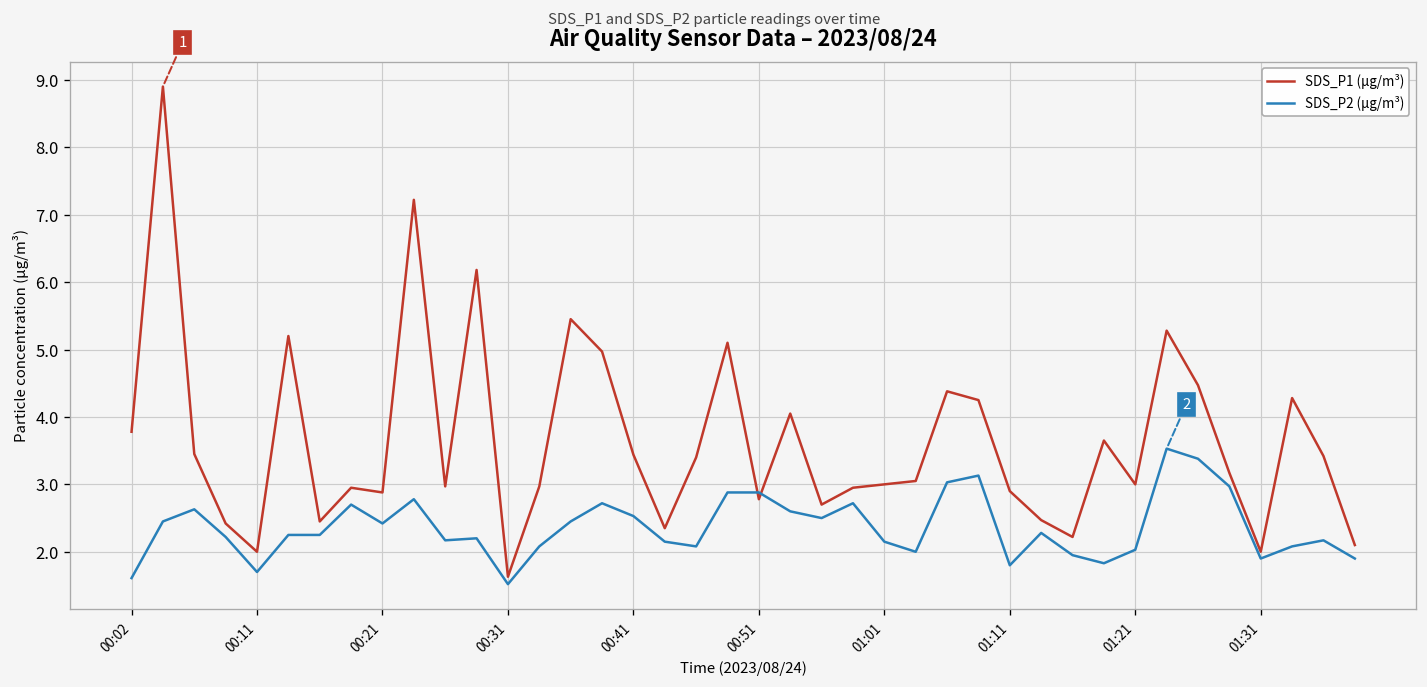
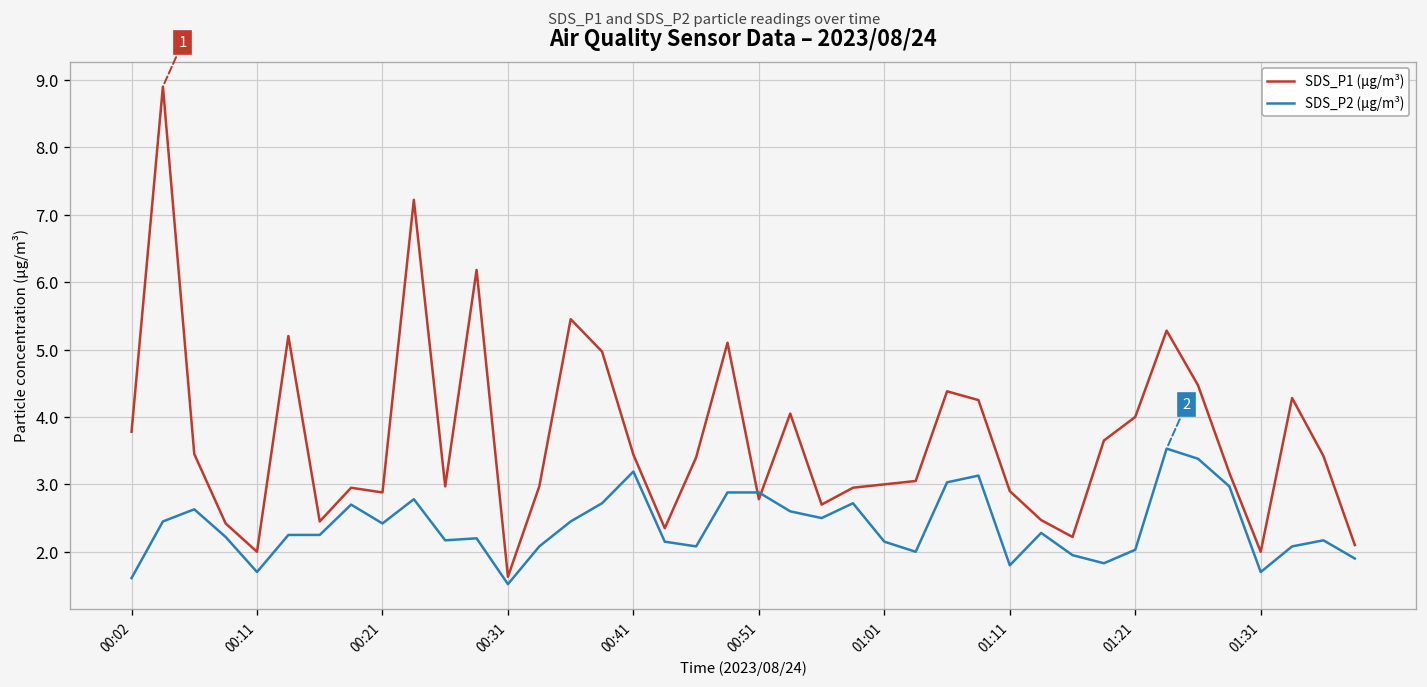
SDS_P2 (µg/m³), 00:41: 2.5 -> 3.2
SDS_P1 (µg/m³), 01:21: 3 -> 4
SDS_P2 (µg/m³), 01:31: 1.9 -> 1.7
